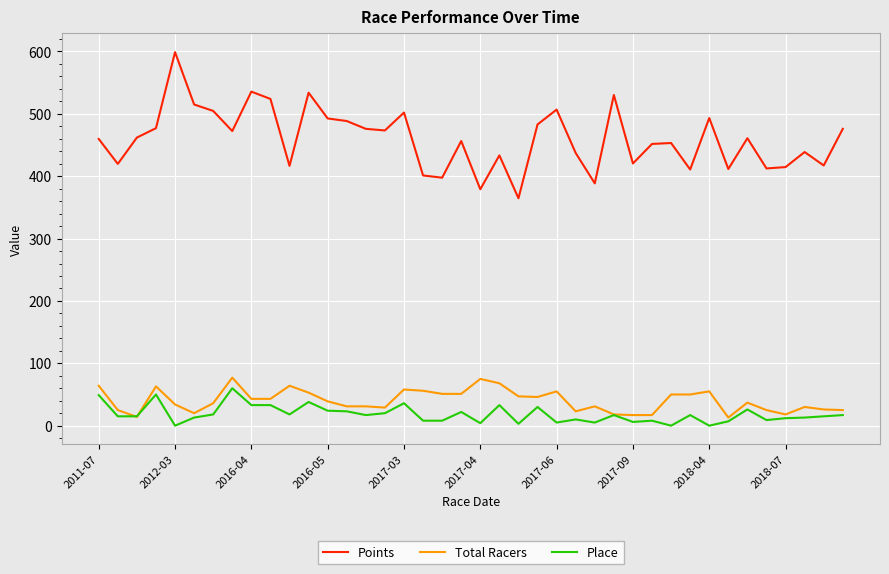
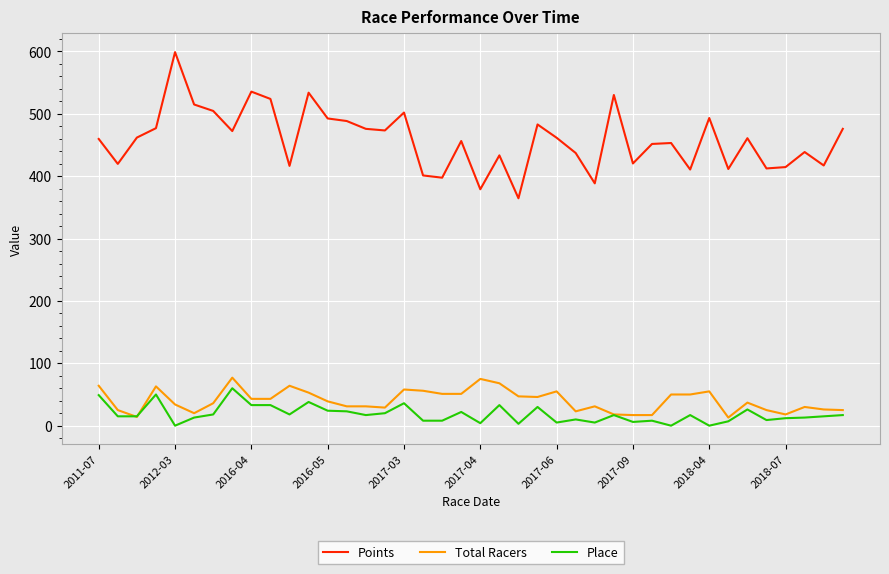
Points, 2017-06: 510 -> 460
